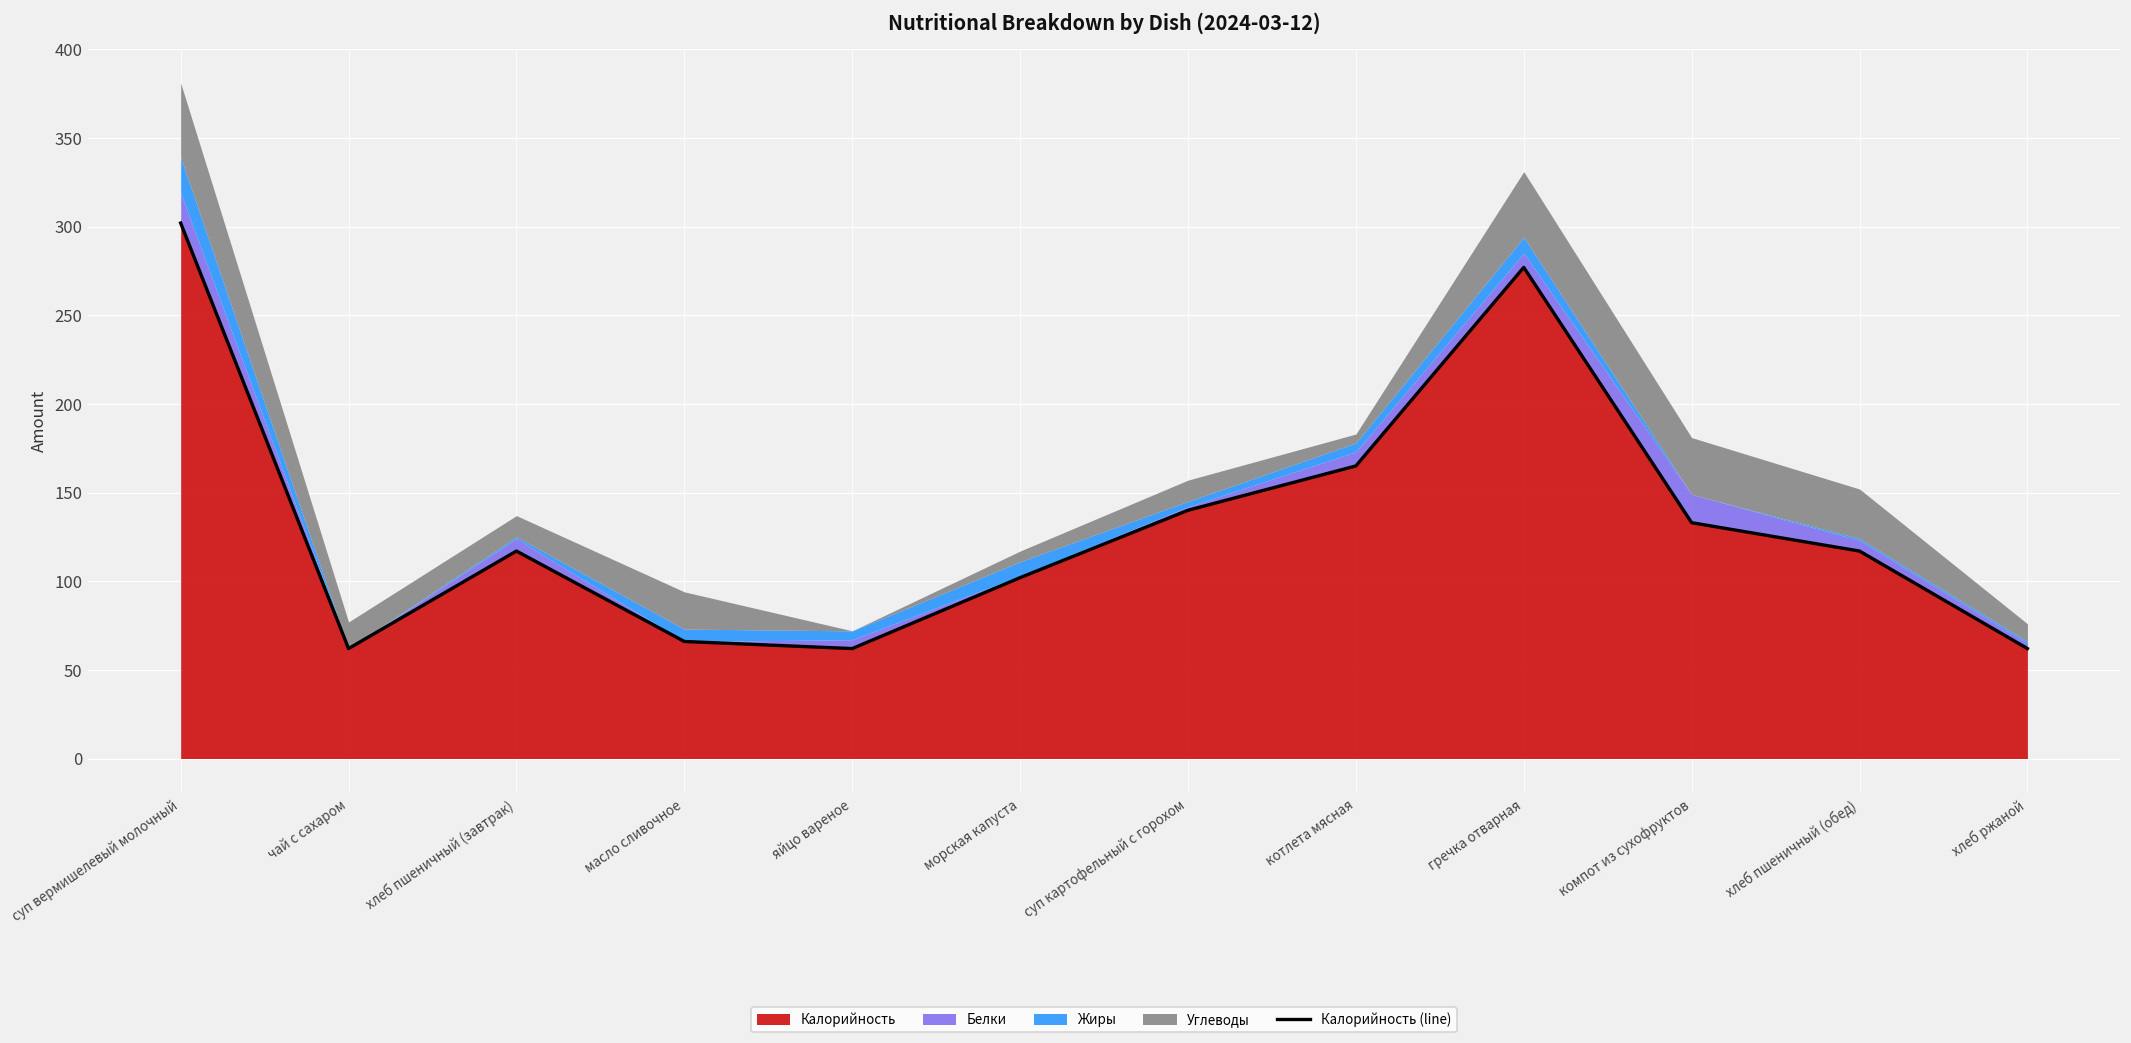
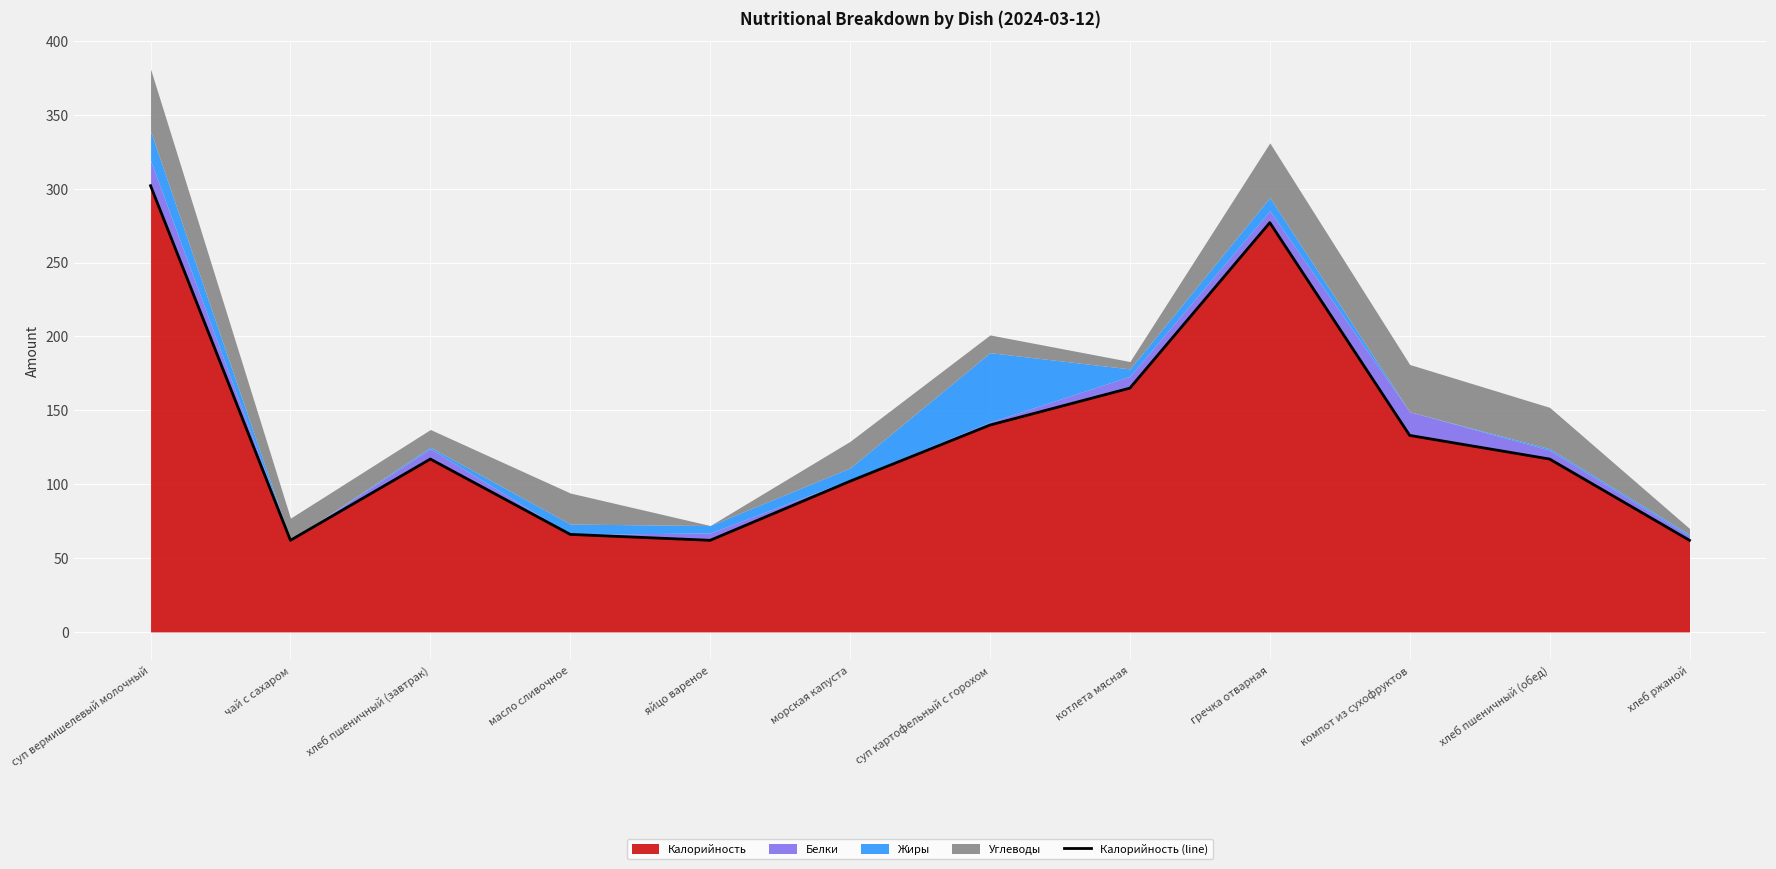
Углеводы, морская капуста: 6 -> 18
Жиры, суп картофельный с горохом: 3 -> 47
Углеводы, хлеб ржаной: 10 -> 4
